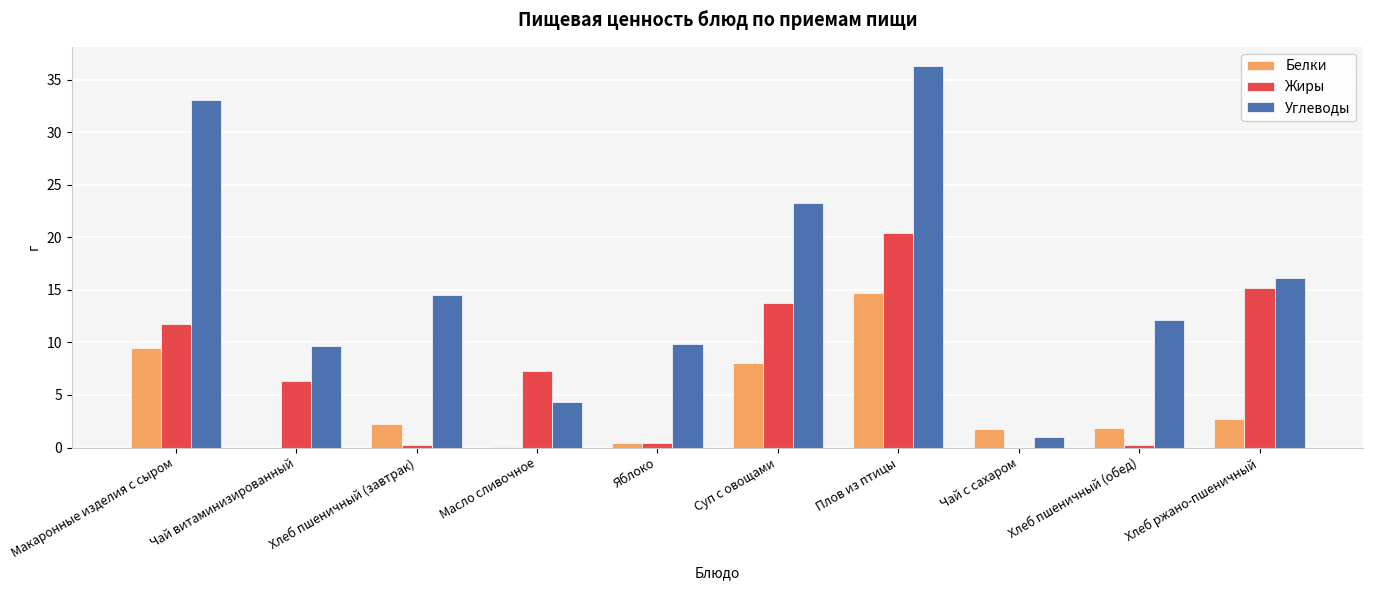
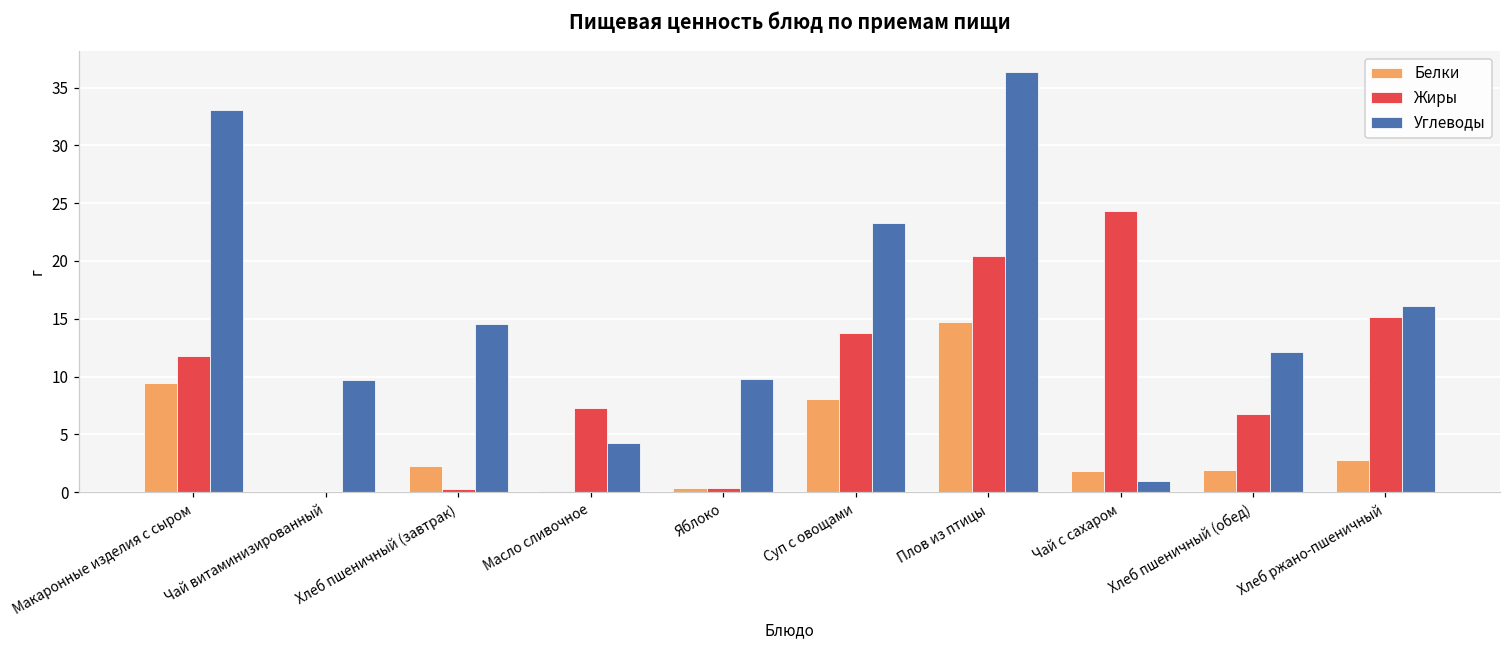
Жиры, Чай витаминизированный: 6.3 -> 0.0
Жиры, Чай с сахаром: 0.0 -> 24.3
Жиры, Хлеб пшеничный (обед): 0.2 -> 6.8
